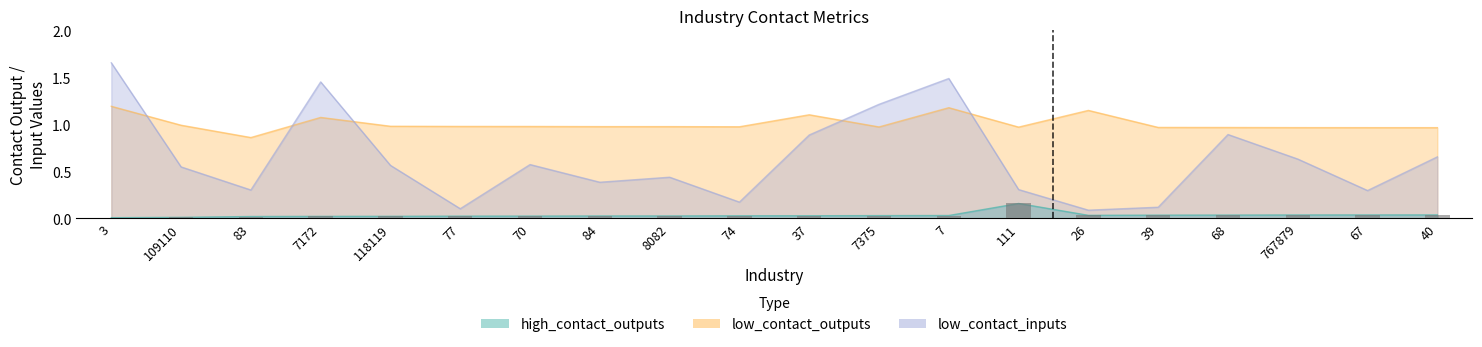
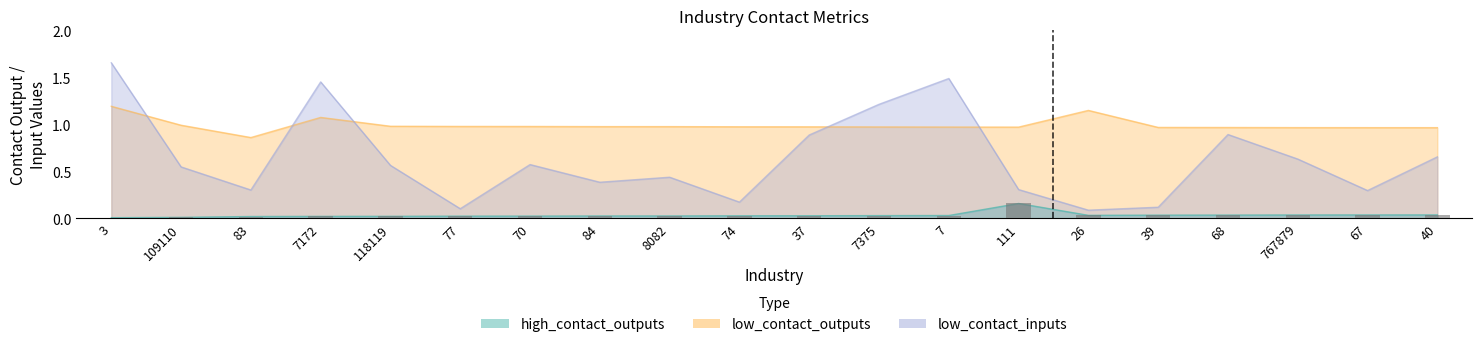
low_contact_outputs, 37: 1.1 -> 1.0
low_contact_outputs, 7: 1.2 -> 1.0
